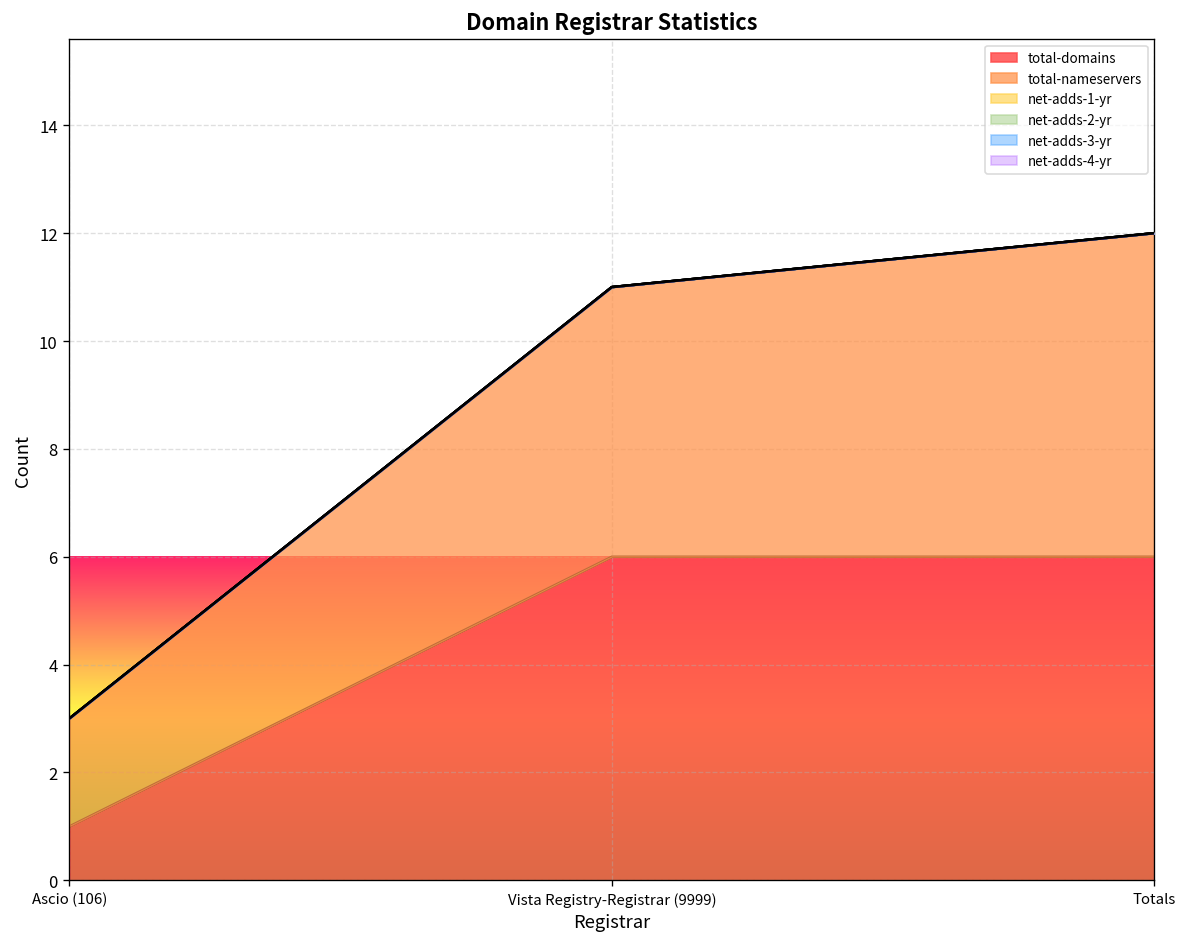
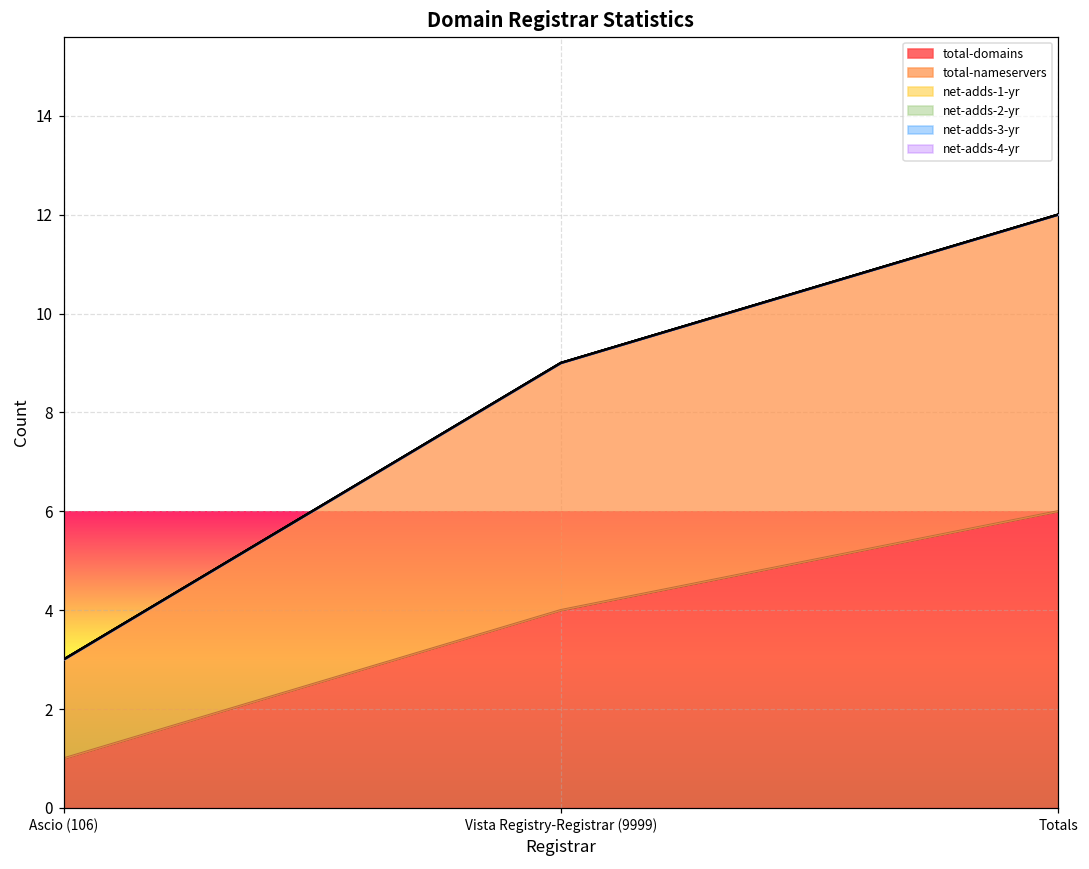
total-domains, Vista Registry-Registrar (9999): 6 -> 4
